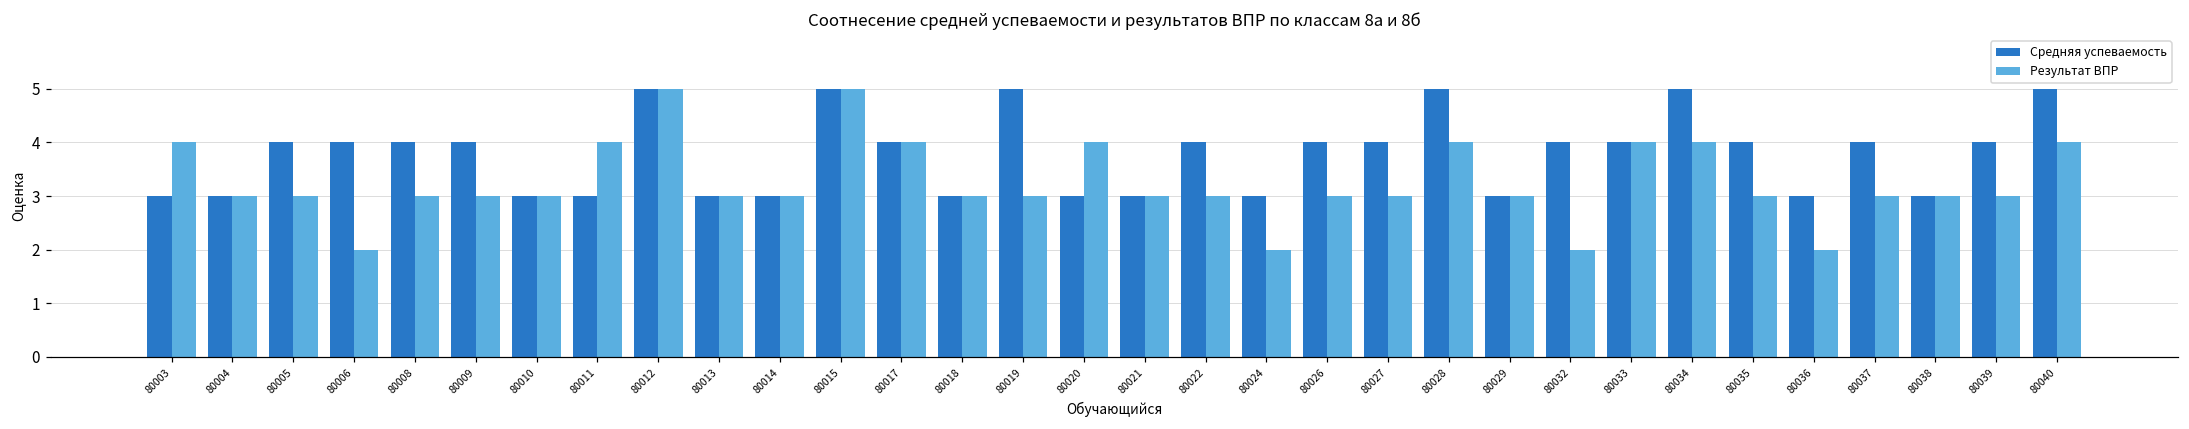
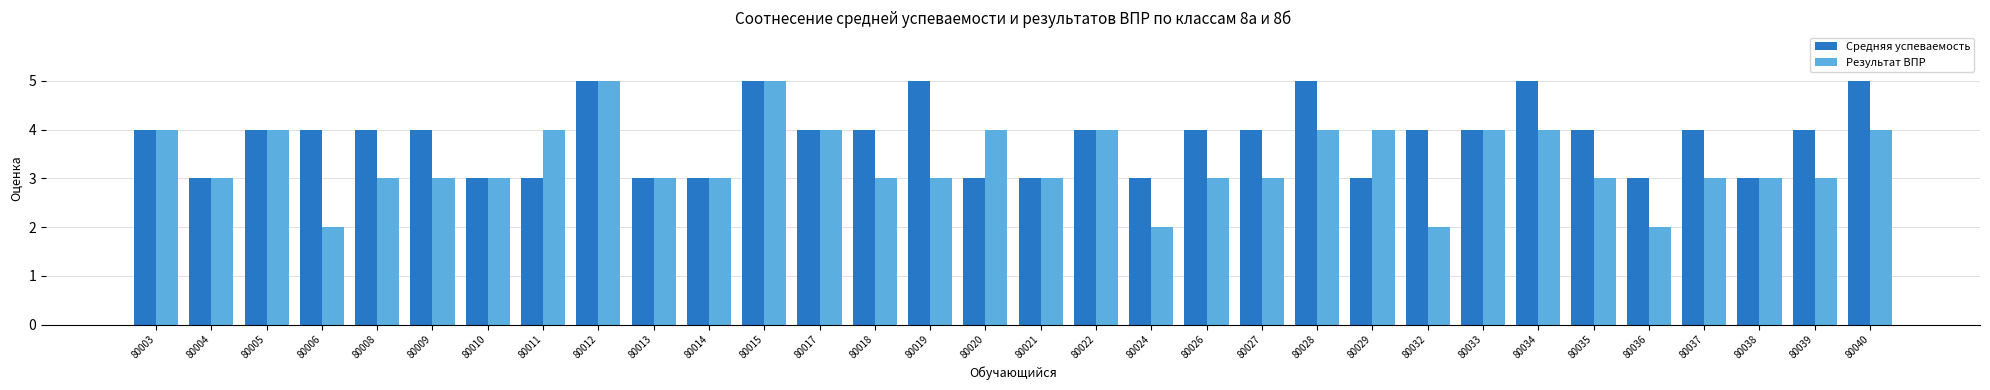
Средняя успеваемость, 80003: 3 -> 4
Результат ВПР, 80005: 3 -> 4
Средняя успеваемость, 80018: 3 -> 4
Результат ВПР, 80022: 3 -> 4
Результат ВПР, 80029: 3 -> 4
